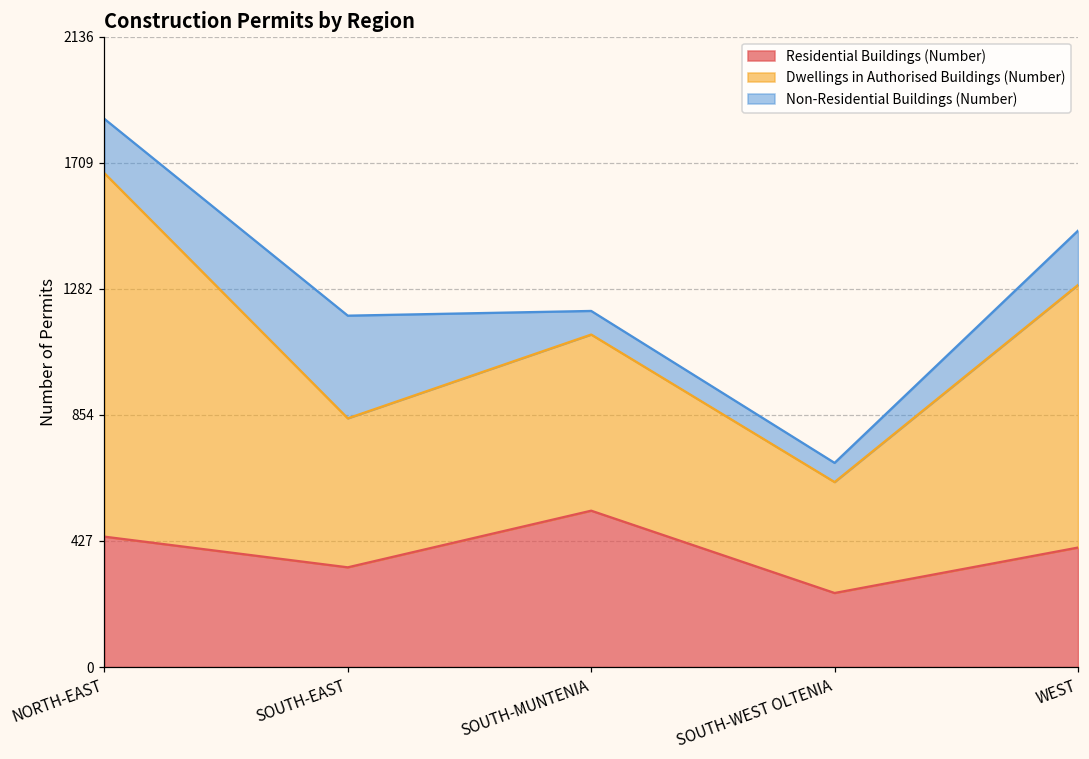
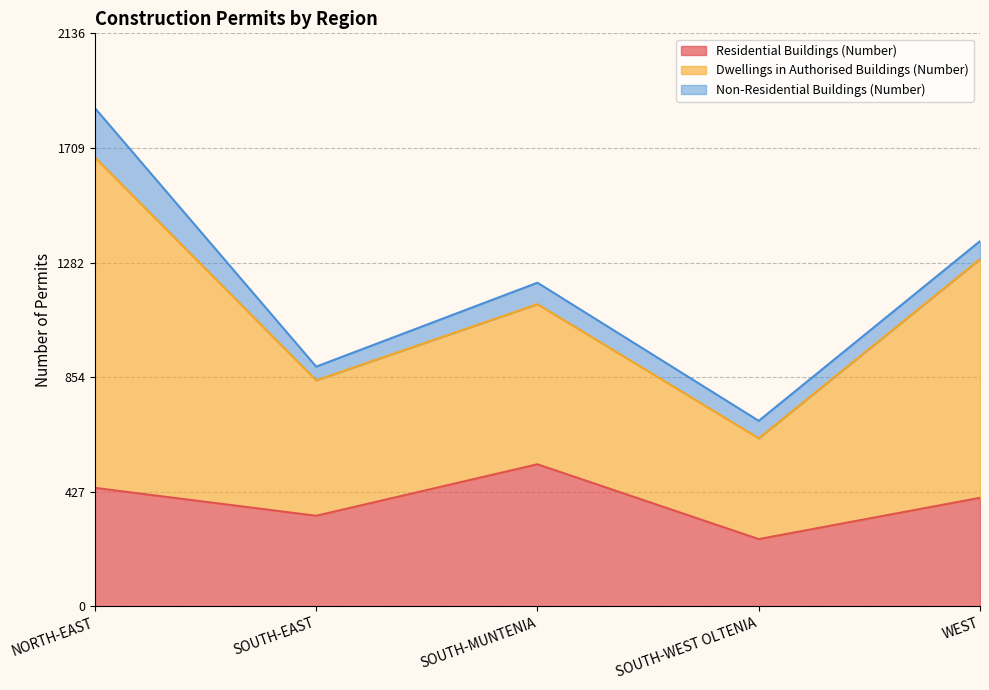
Non-Residential Buildings (Number), SOUTH-EAST: 350 -> 50
Non-Residential Buildings (Number), WEST: 180 -> 70
